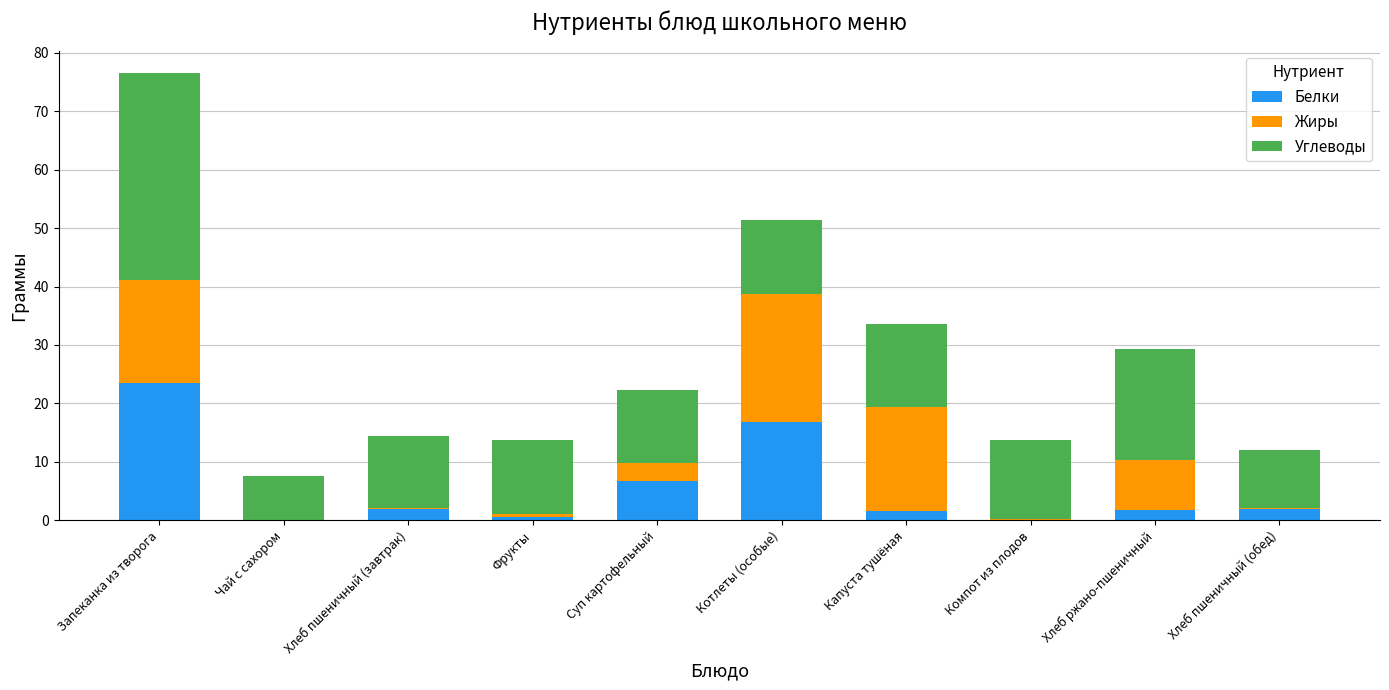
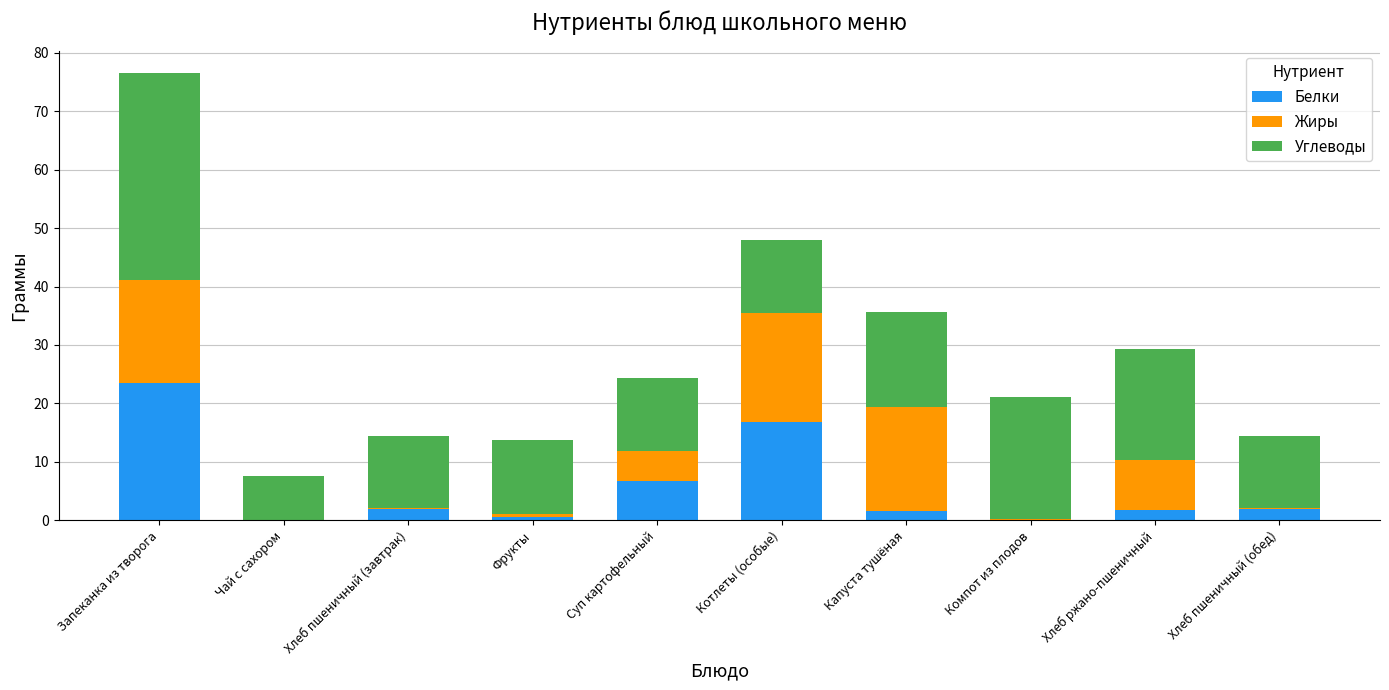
Жиры, Суп картофельный: 3 -> 5
Жиры, Котлеты (особые): 22 -> 19
Углеводы, Капуста тушёная: 14 -> 16
Углеводы, Компот из плодов: 14 -> 21
Углеводы, Хлеб пшеничный (обед): 10 -> 12
